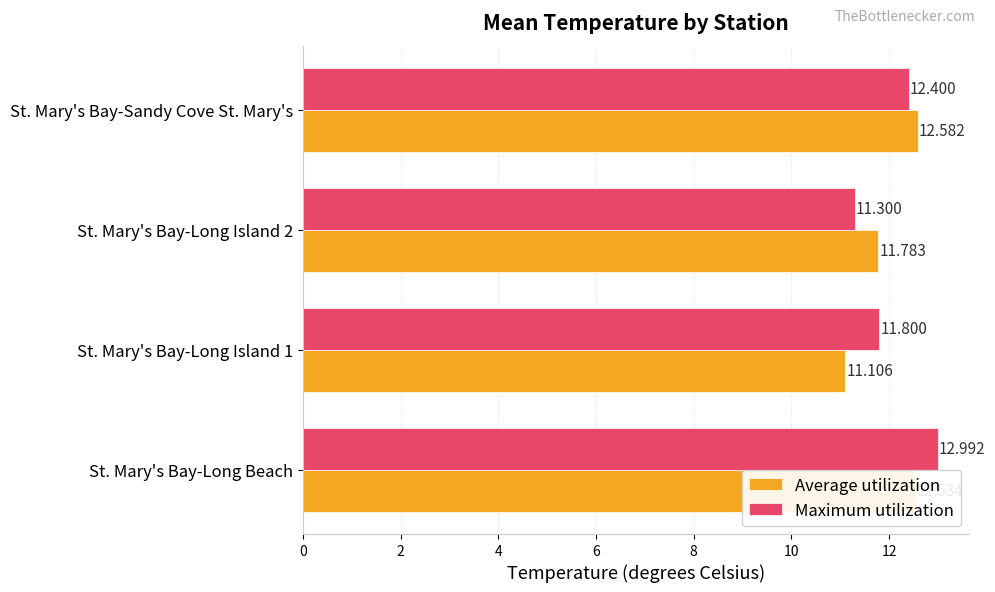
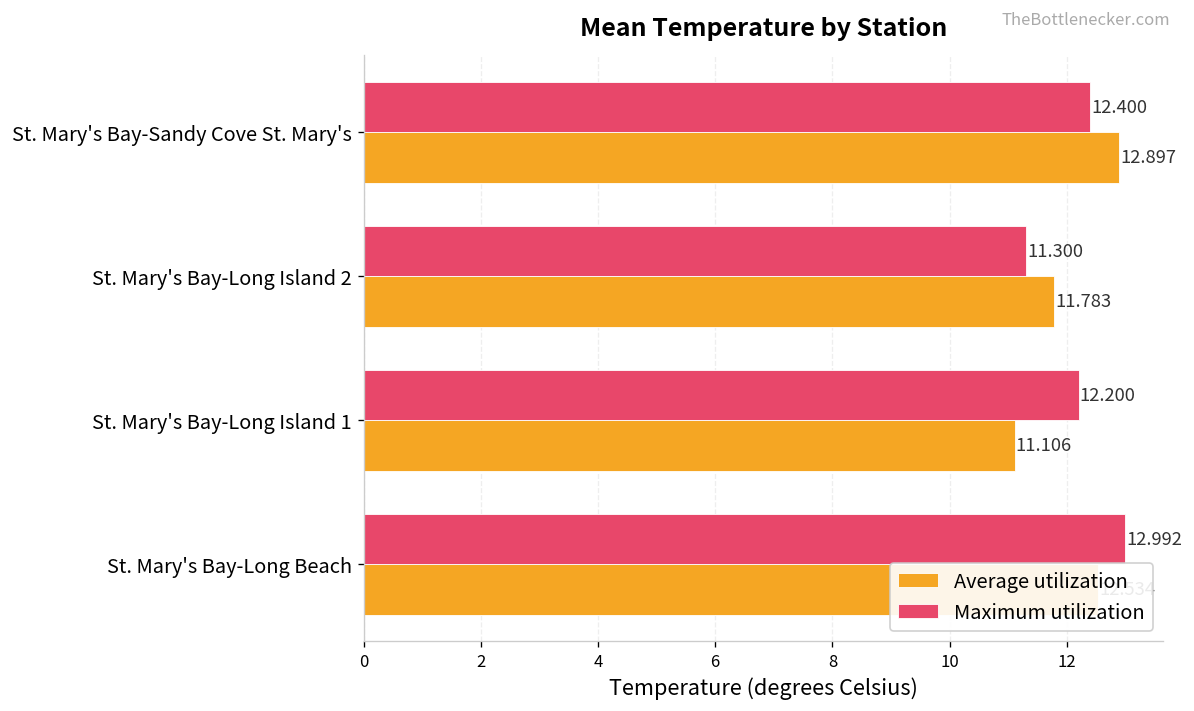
Average utilization, St. Mary's Bay-Sandy Cove St. Mary's: 12.582 -> 12.897
Maximum utilization, St. Mary's Bay-Long Island 1: 11.800 -> 12.200
